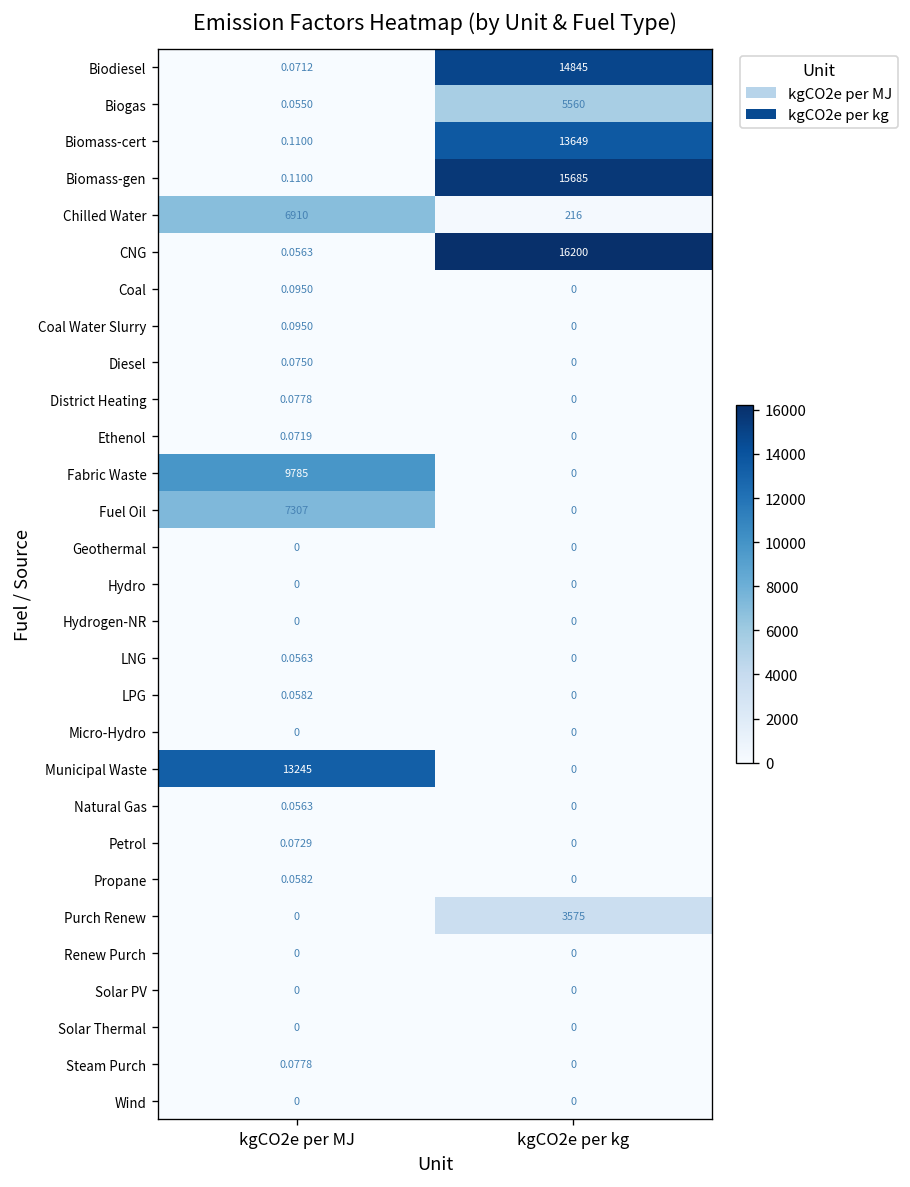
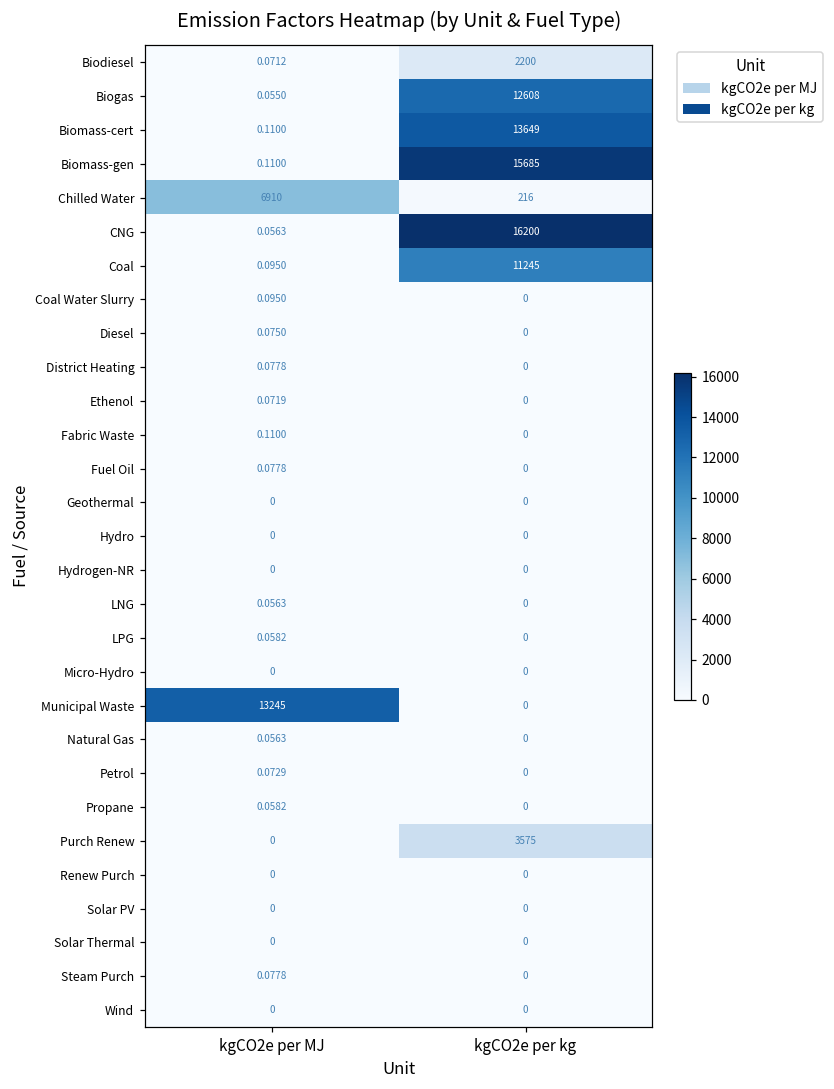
Biodiesel, kgCO2e per kg: 14845 -> 2200
Biogas, kgCO2e per kg: 5560 -> 12608
Coal, kgCO2e per kg: 0 -> 11245
Fabric Waste, kgCO2e per MJ: 9785 -> 0.1100
Fuel Oil, kgCO2e per MJ: 7307 -> 0.0778
